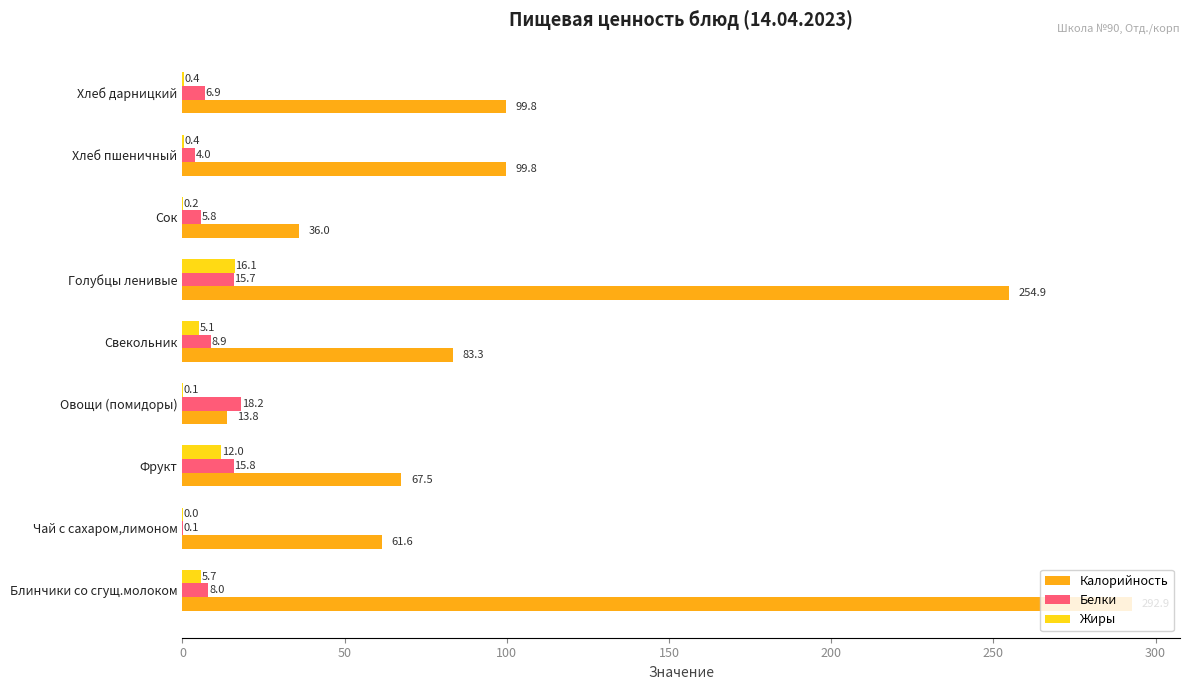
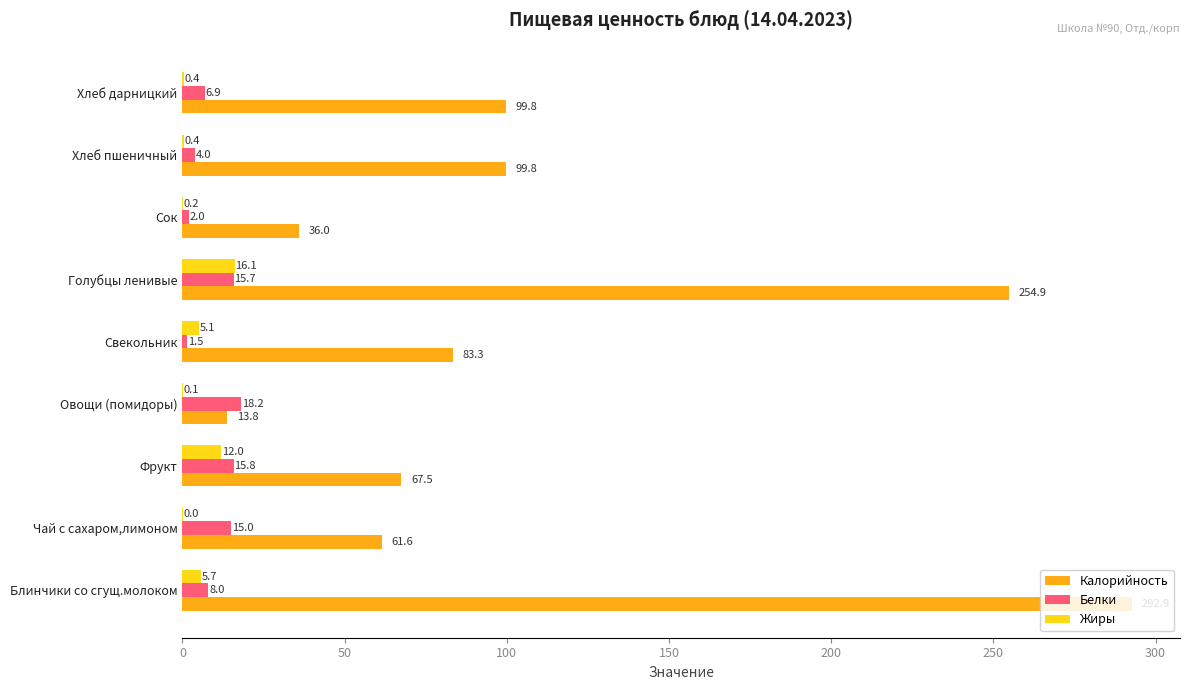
Белки, Сок: 5.8 -> 2.0
Белки, Свекольник: 8.9 -> 1.5
Белки, Чай с сахаром,лимоном: 0.1 -> 15.0
